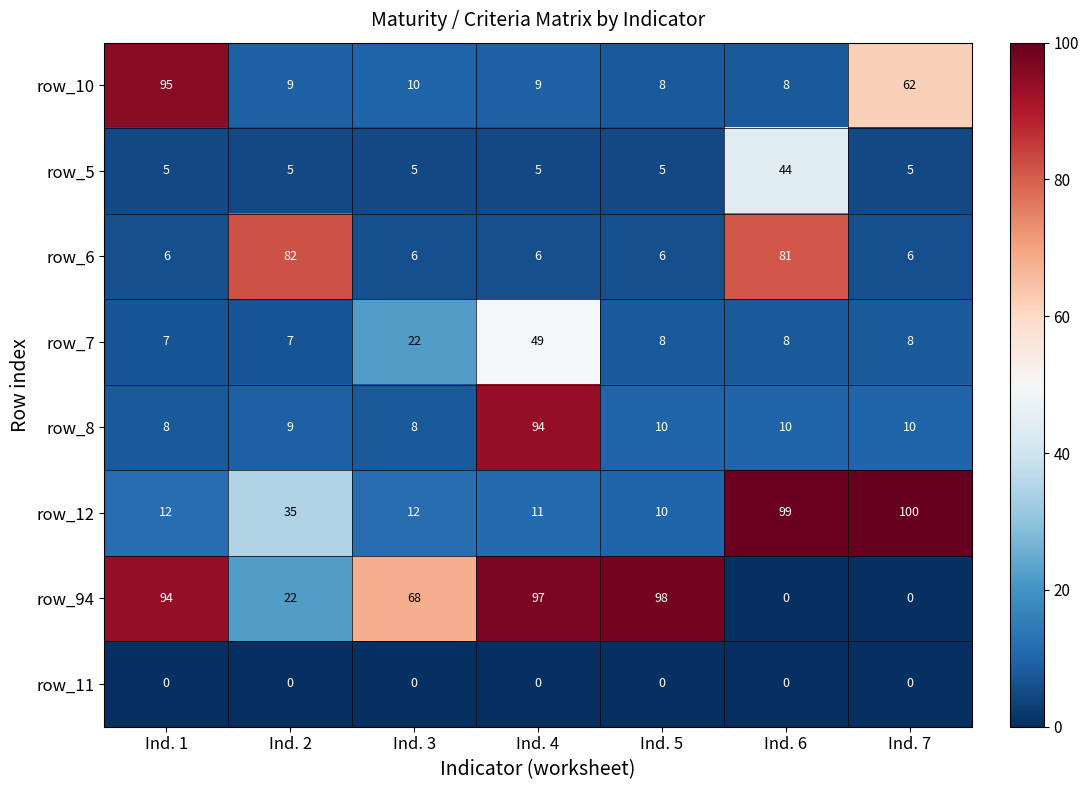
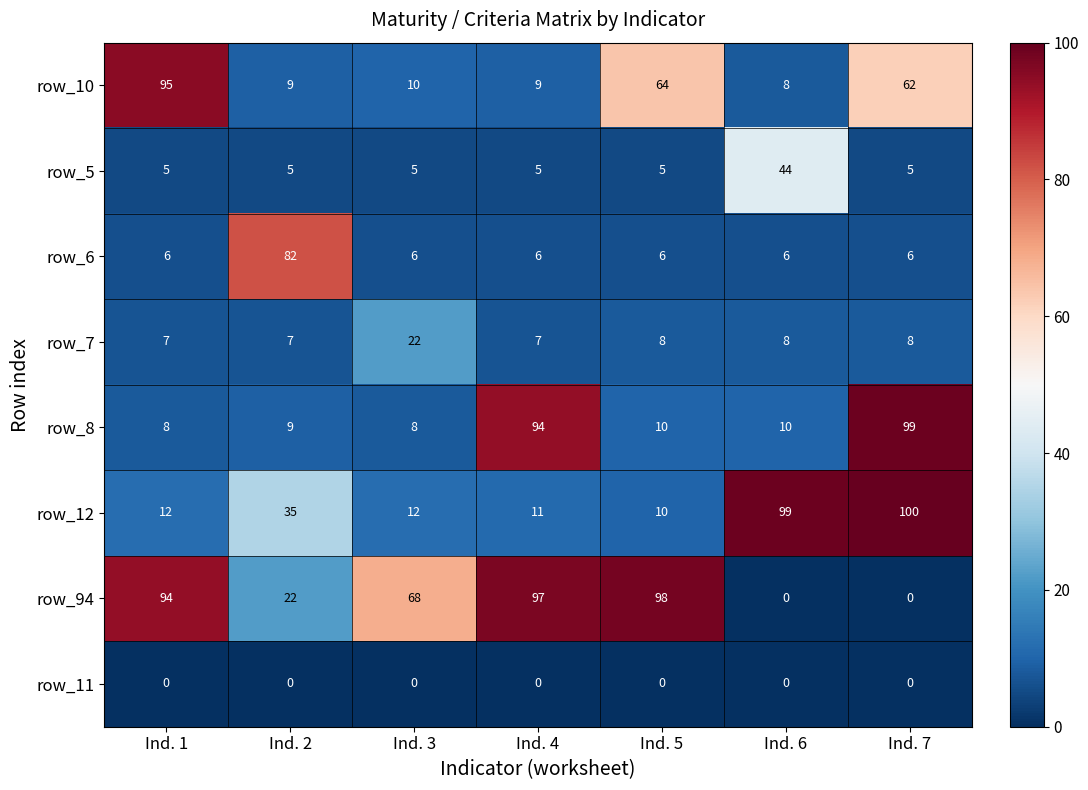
row_10, Ind. 5: 8 -> 64
row_6, Ind. 6: 81 -> 6
row_7, Ind. 4: 49 -> 7
row_8, Ind. 7: 10 -> 99
